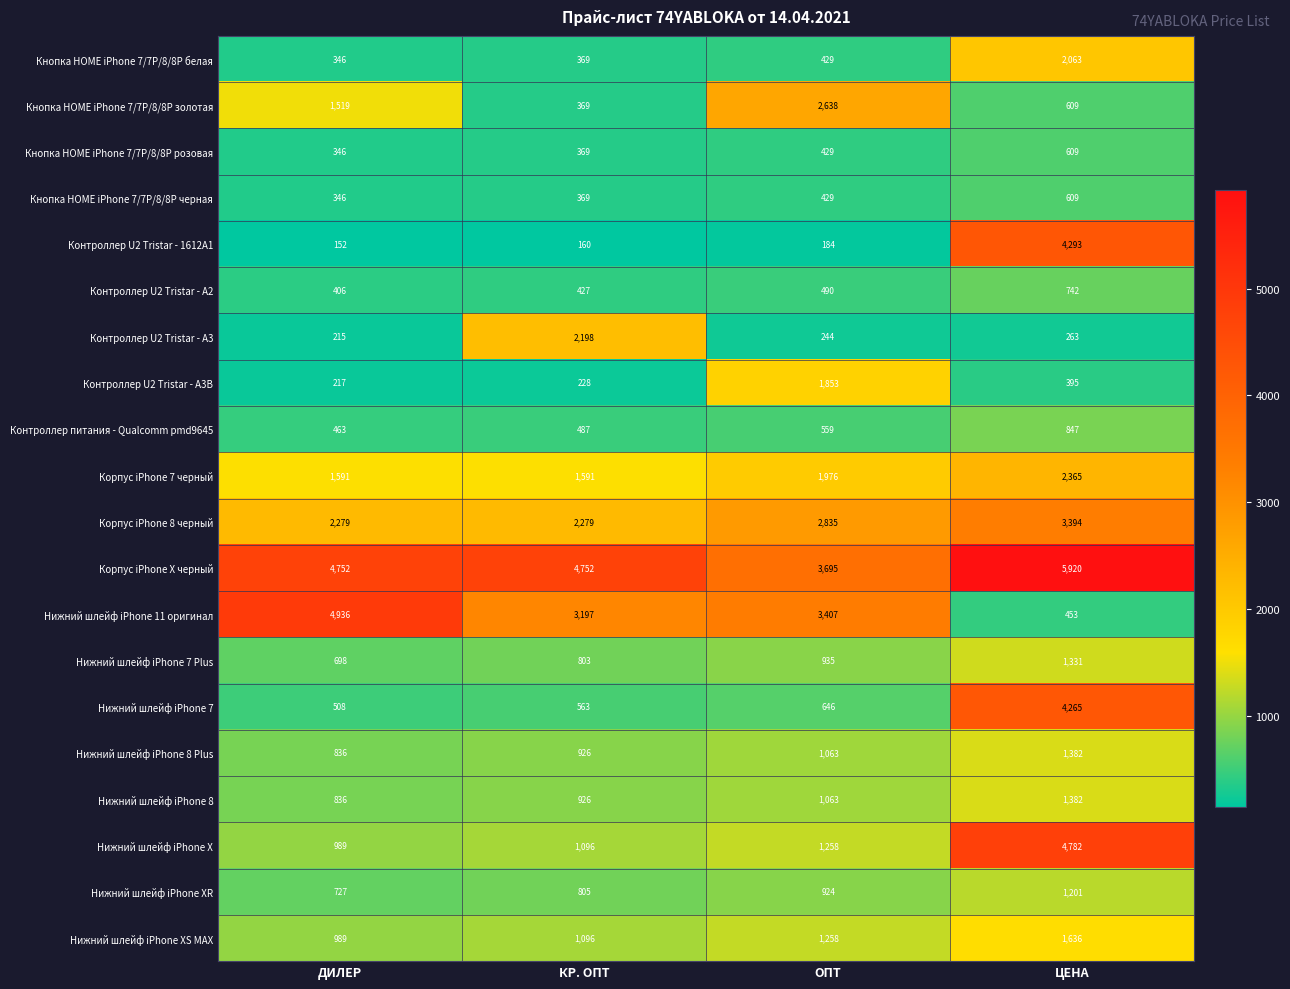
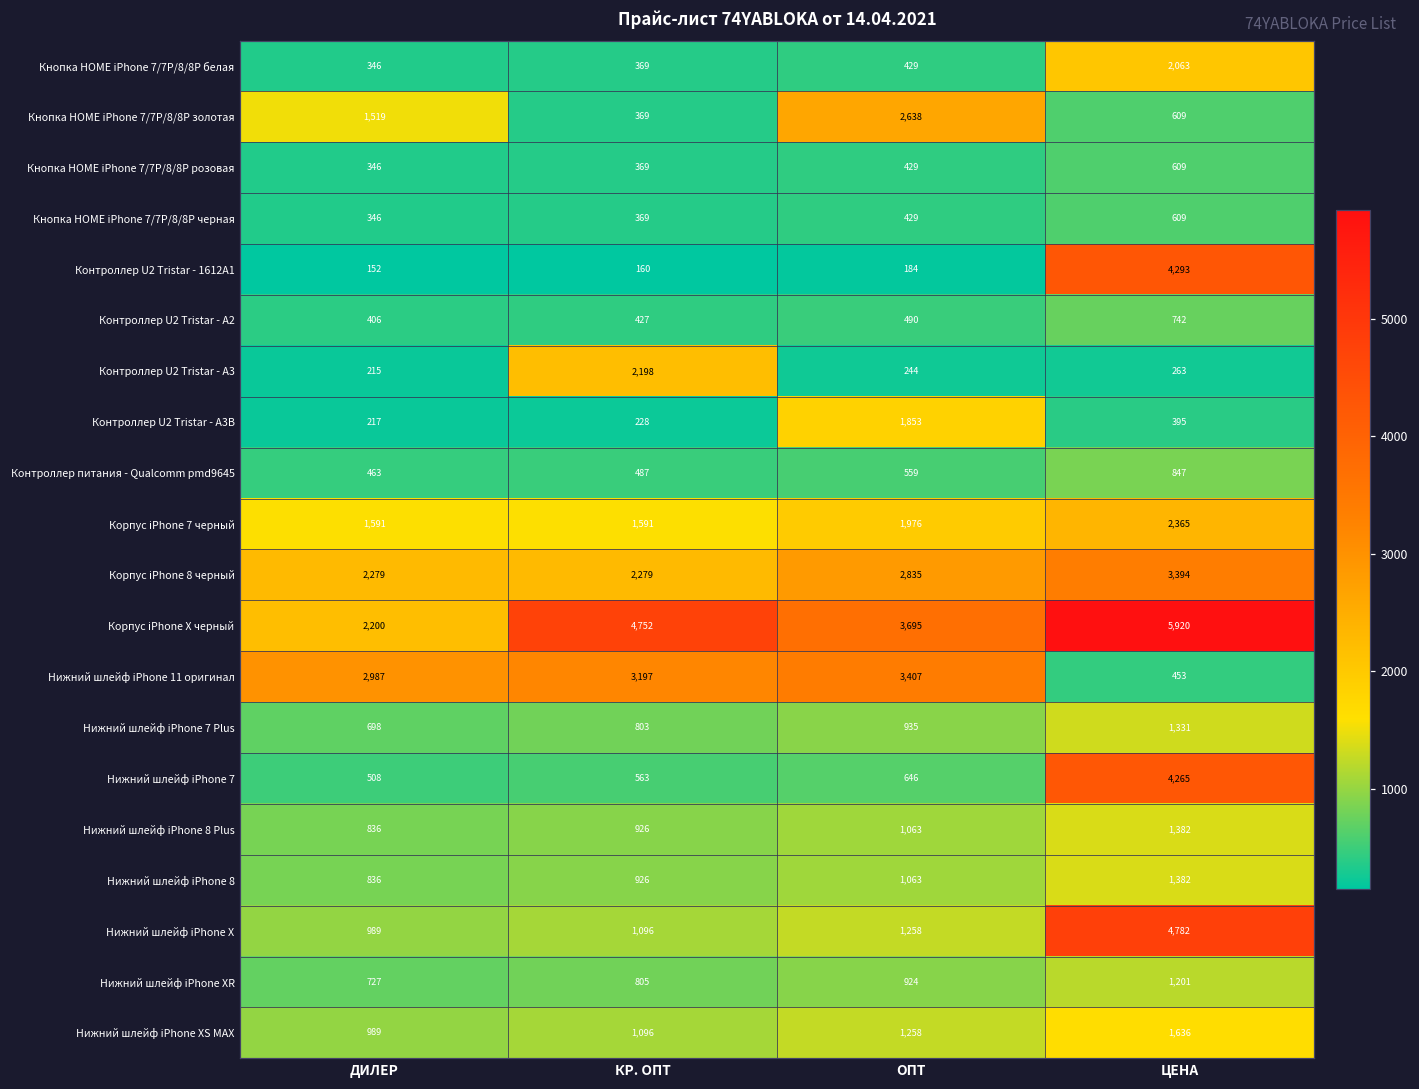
Корпус iPhone X черный, ДИЛЕР: 4,752 -> 2,200
Нижний шлейф iPhone 11 оригинал, ДИЛЕР: 4,936 -> 2,987
